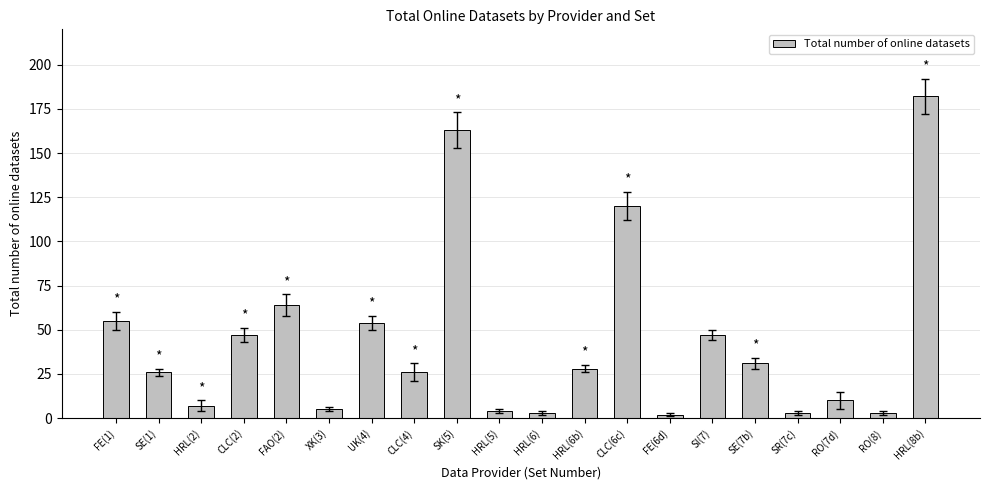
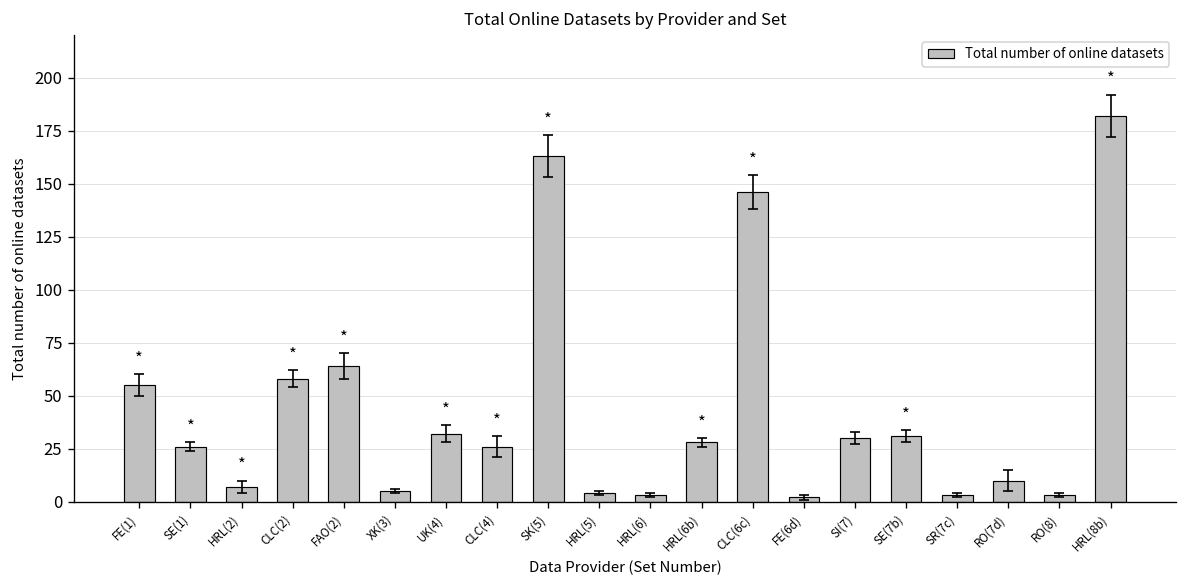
Total number of online datasets, CLC(2): 47 -> 58
Total number of online datasets, UK(4): 54 -> 32
Total number of online datasets, CLC(6c): 120 -> 146
Total number of online datasets, SI(7): 47 -> 30
